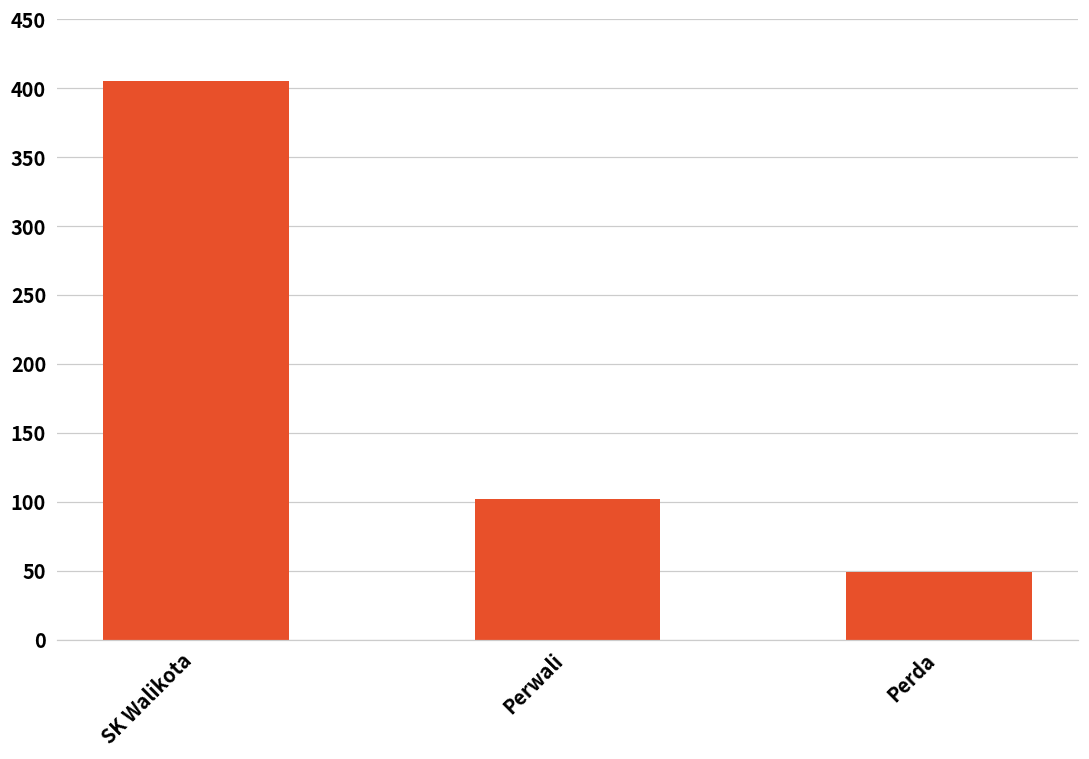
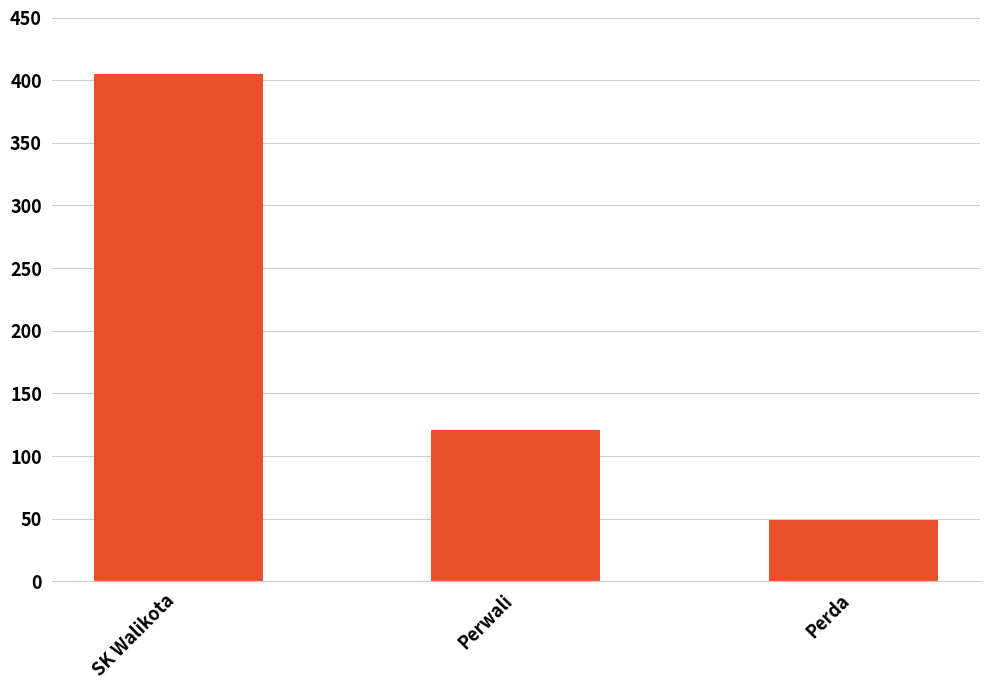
Perwali: 102 -> 121
